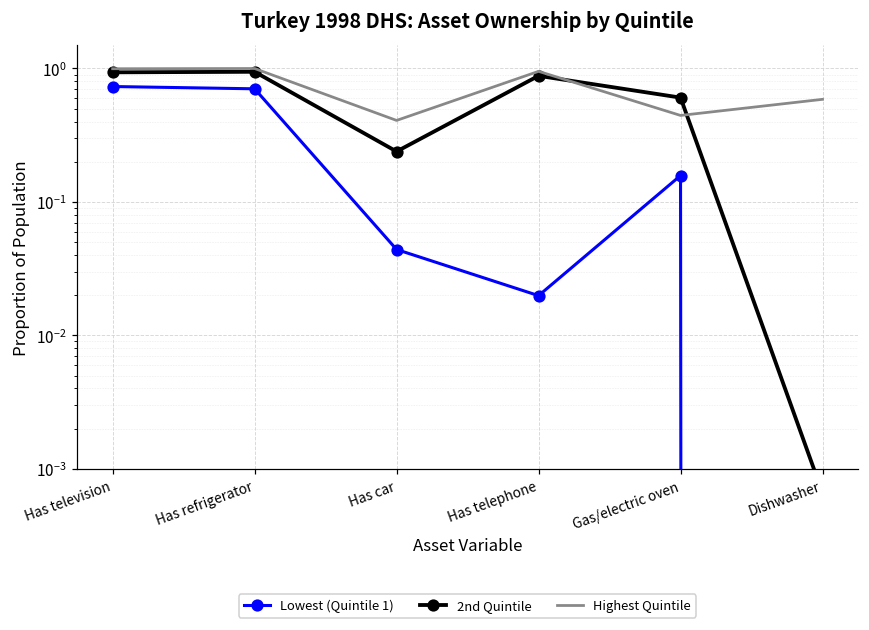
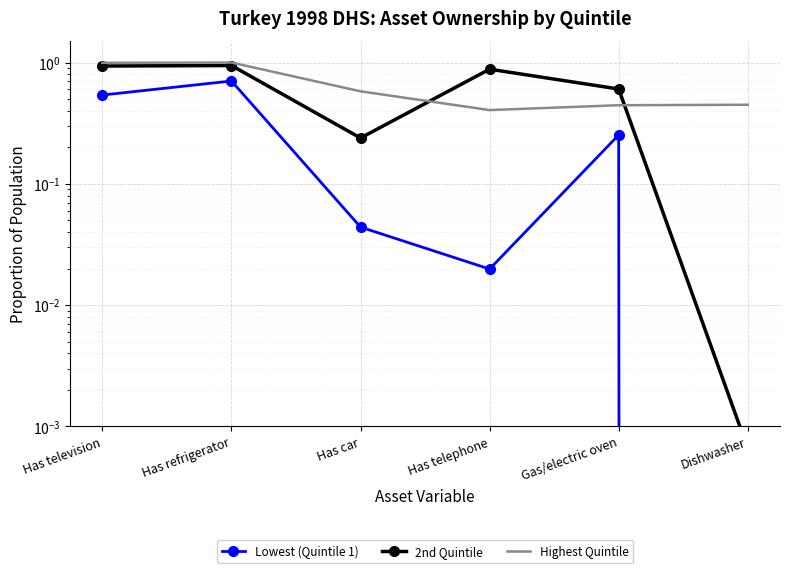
Lowest (Quintile 1), Has television: 0.7 -> 0.5
Highest Quintile, Has car: 0.41 -> 0.6
Highest Quintile, Has telephone: 1.0 -> 0.41
Lowest (Quintile 1), Gas/electric oven: 0.16 -> 0.25
Highest Quintile, Dishwasher: 0.6 -> 0.45
